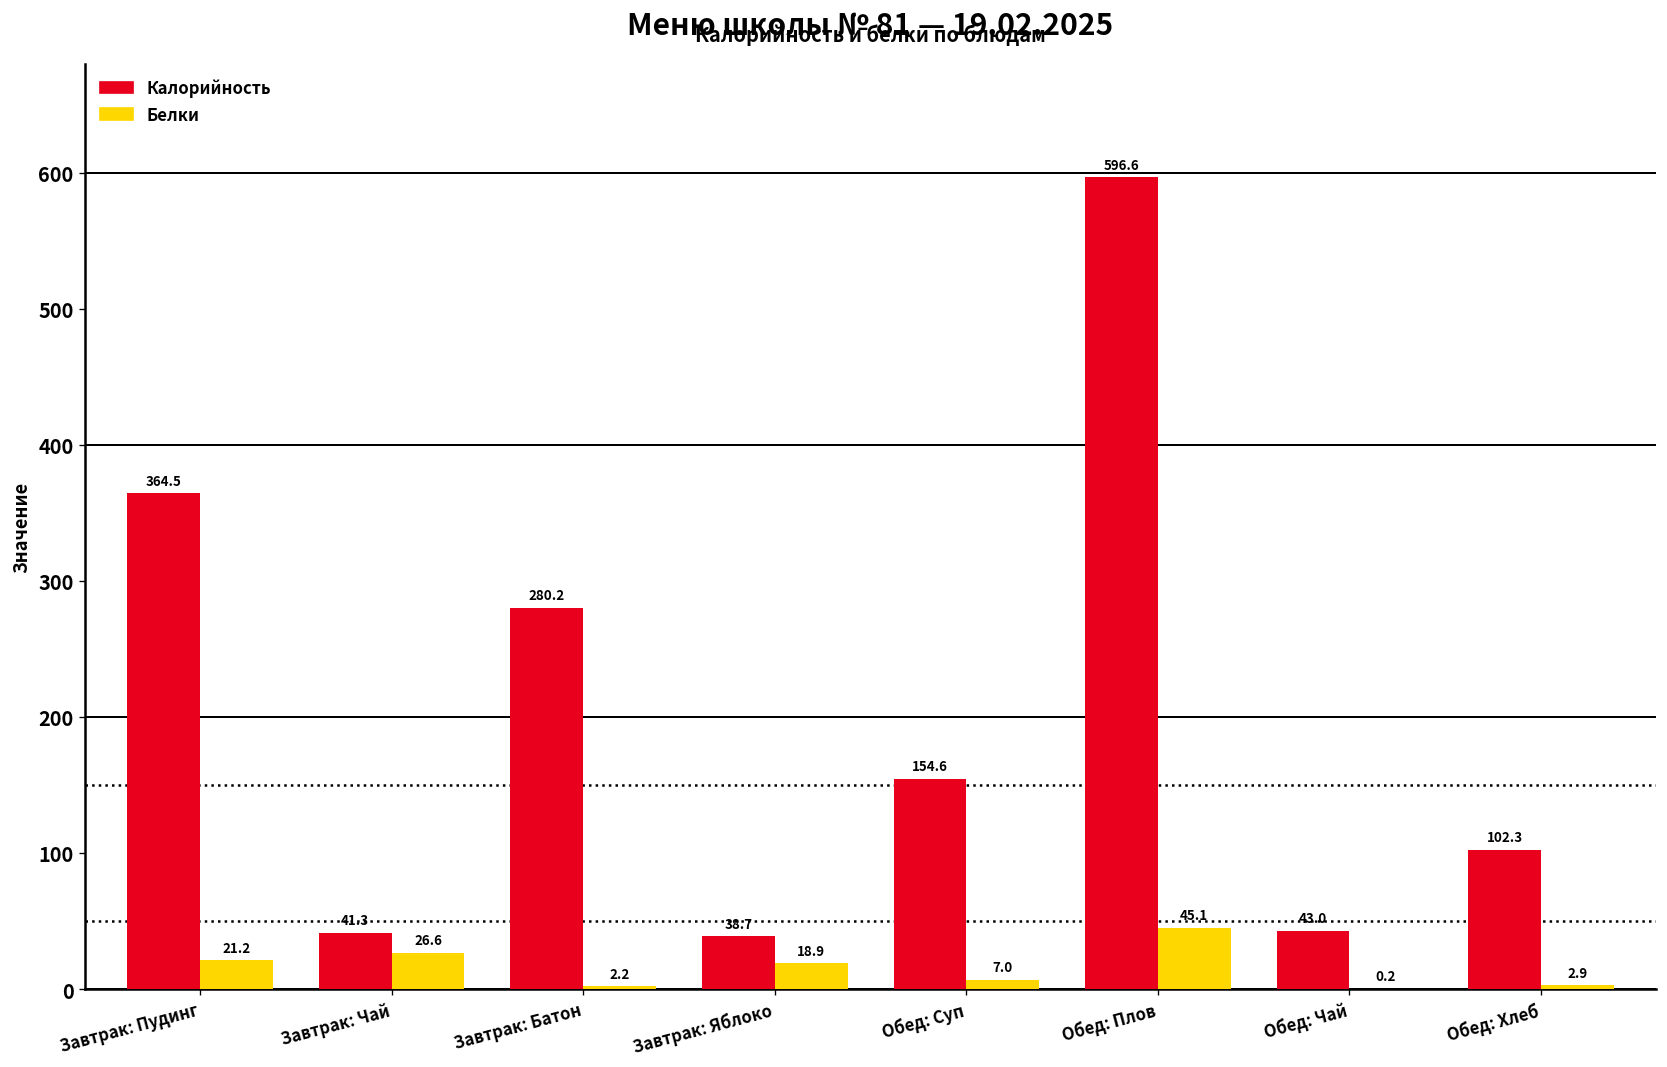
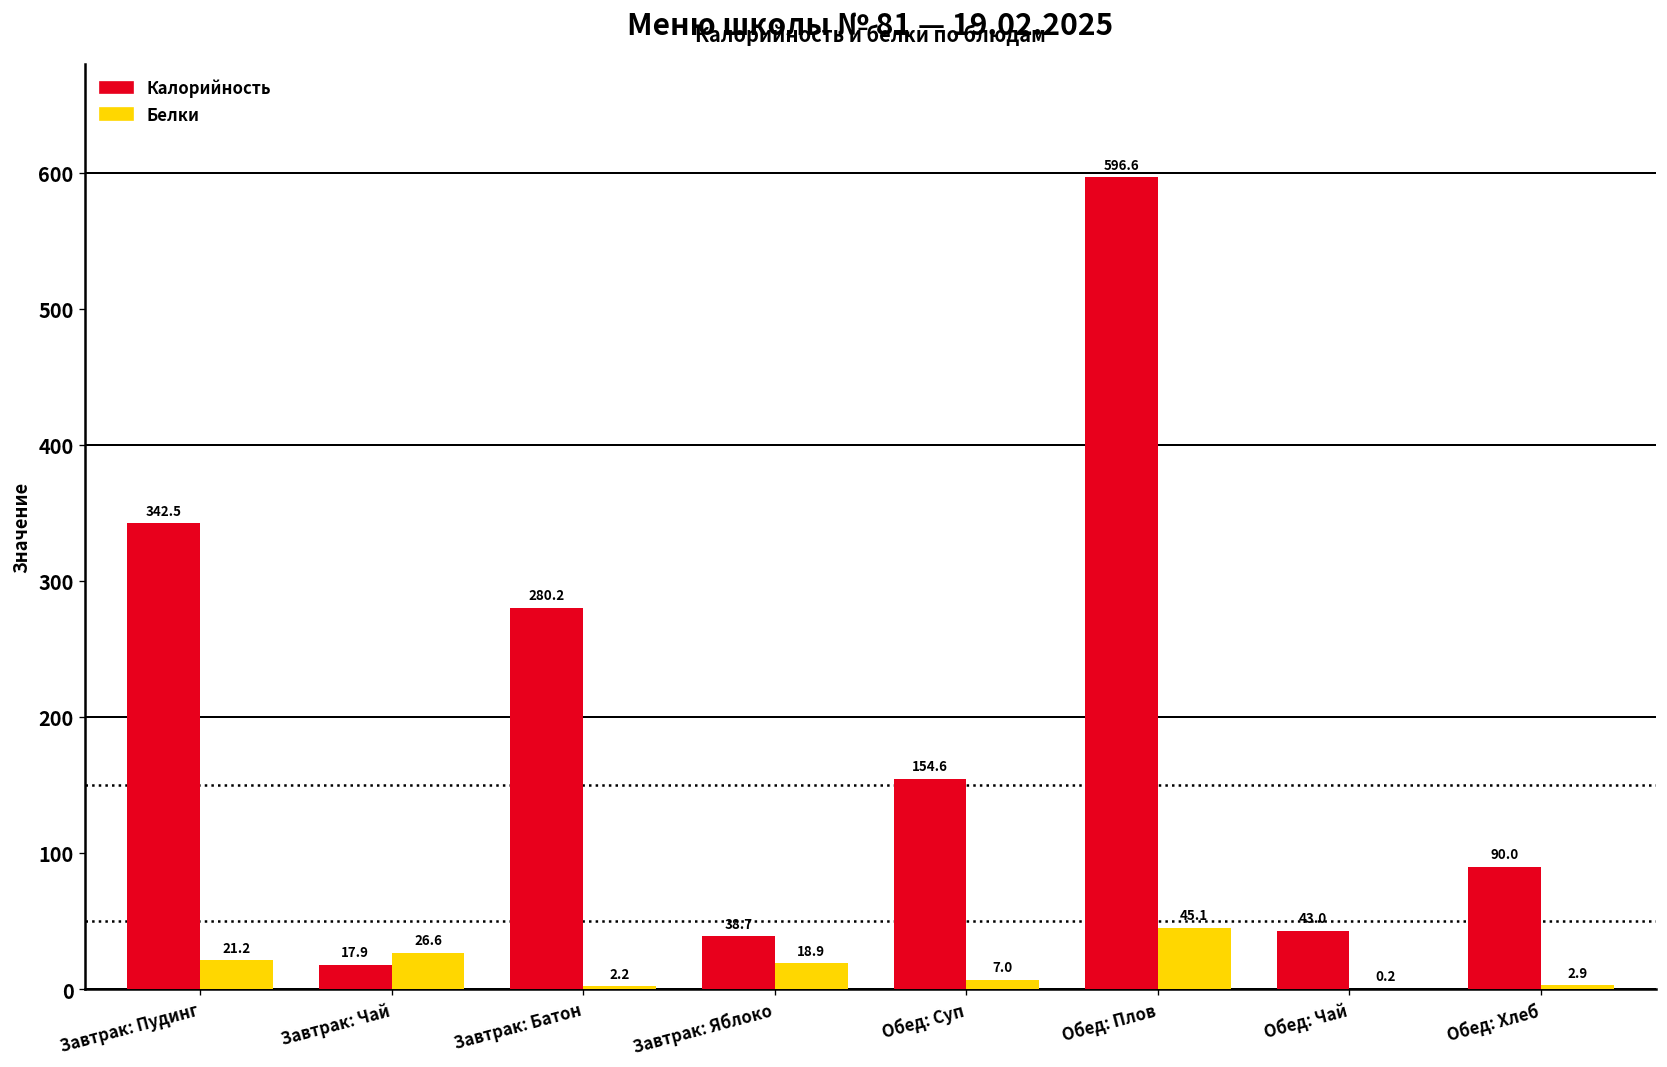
Калорийность, Завтрак: Пудинг: 364.5 -> 342.5
Калорийность, Завтрак: Чай: 41.3 -> 17.9
Калорийность, Обед: Хлеб: 102.3 -> 90.0
